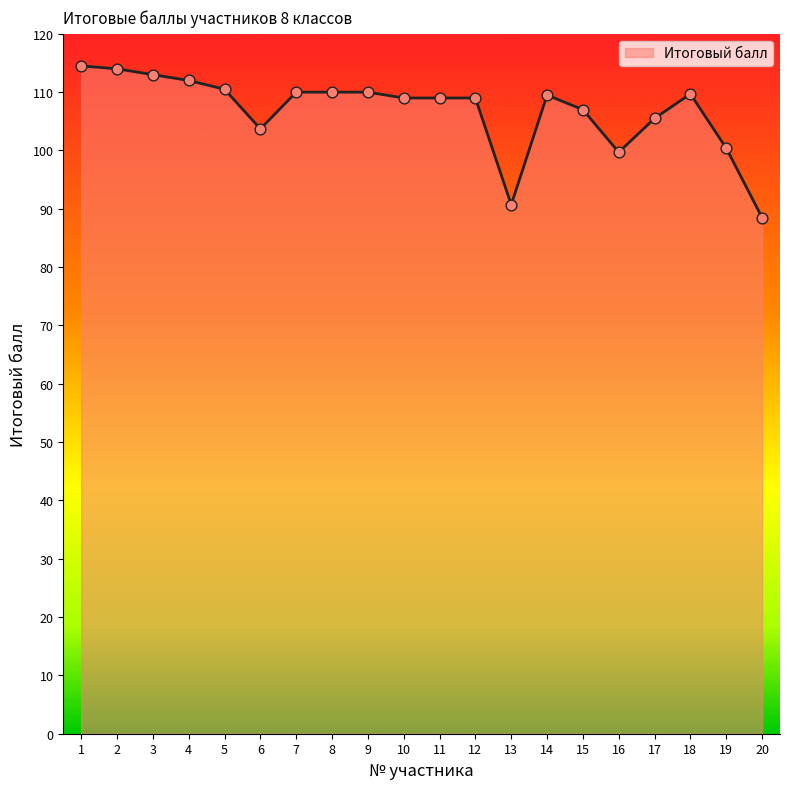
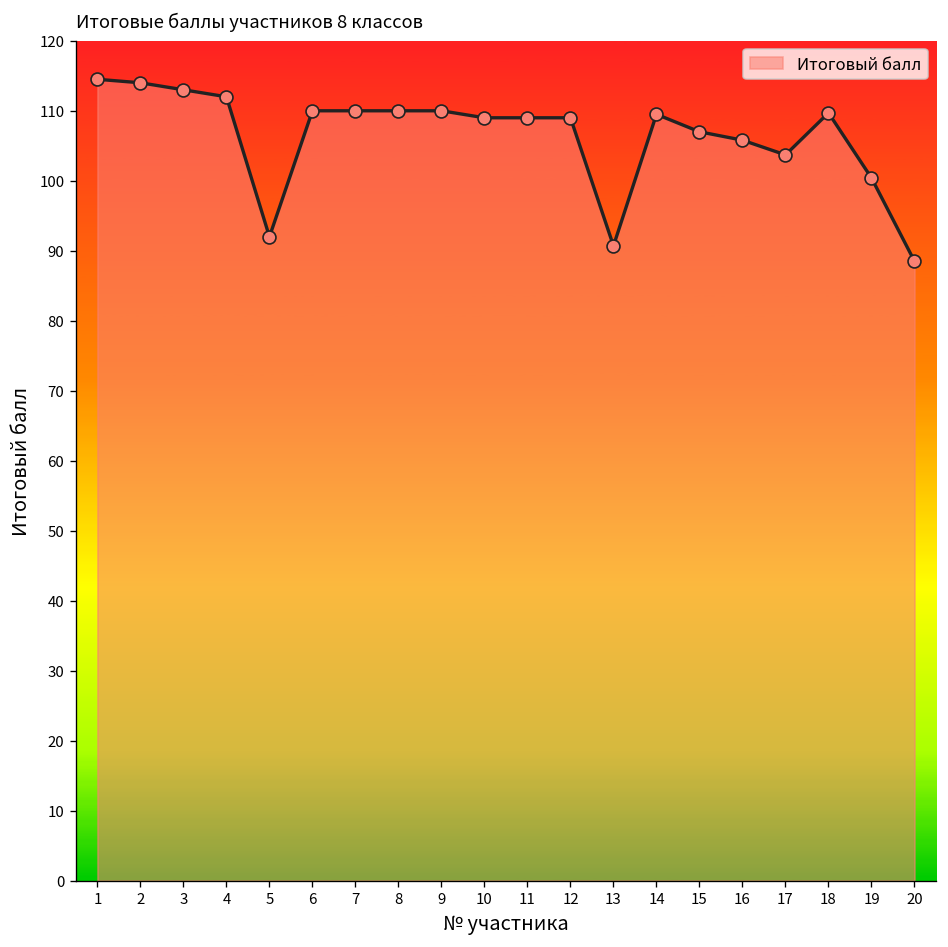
5: 111 -> 92
6: 104 -> 110
16: 100 -> 106
17: 106 -> 104
